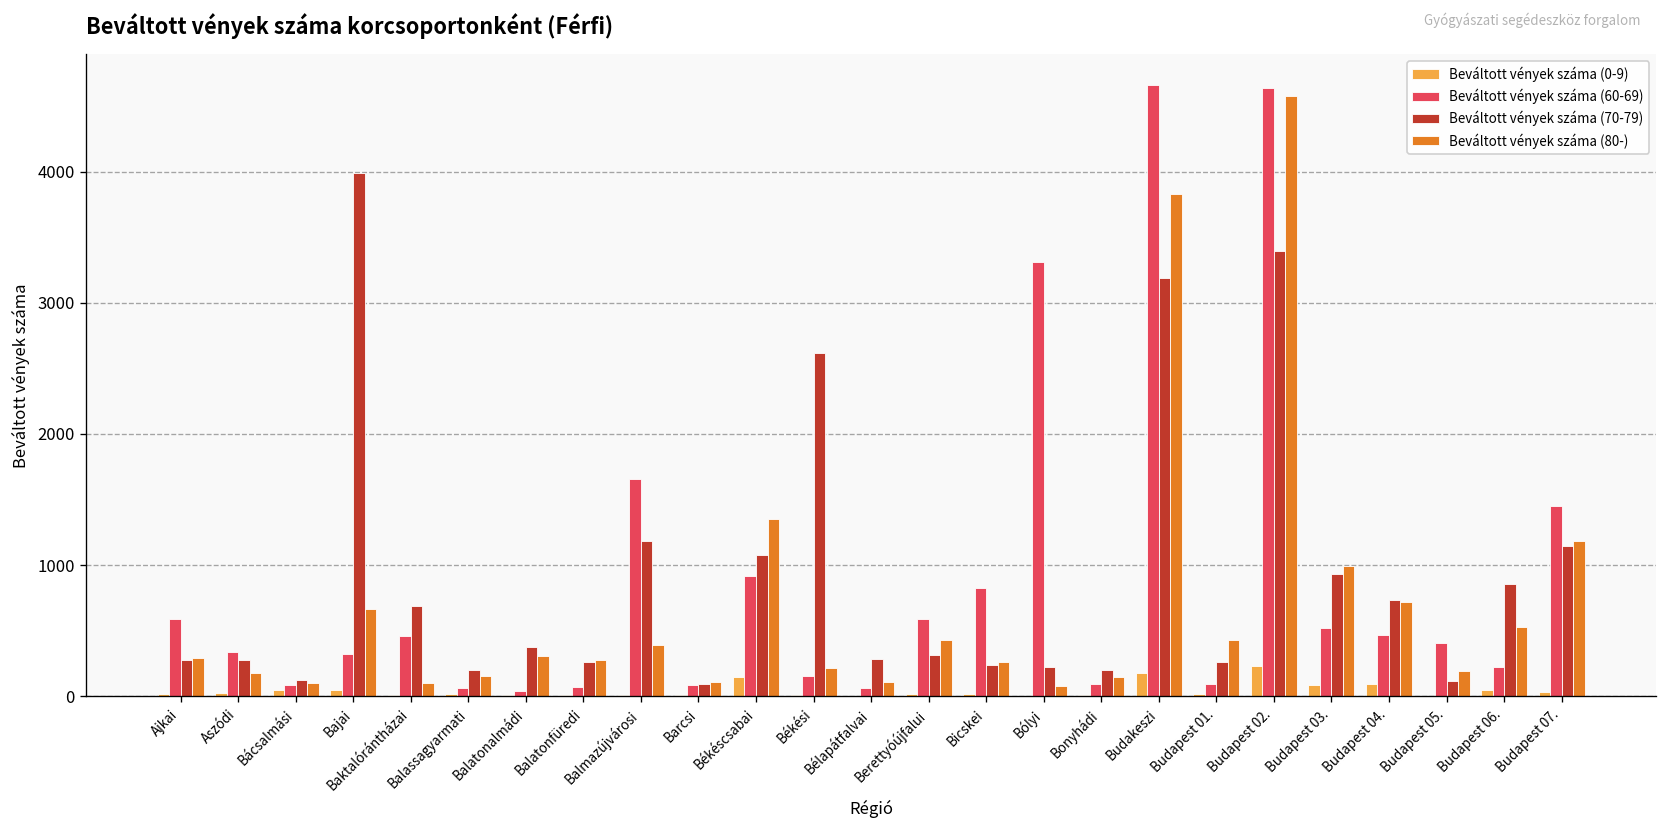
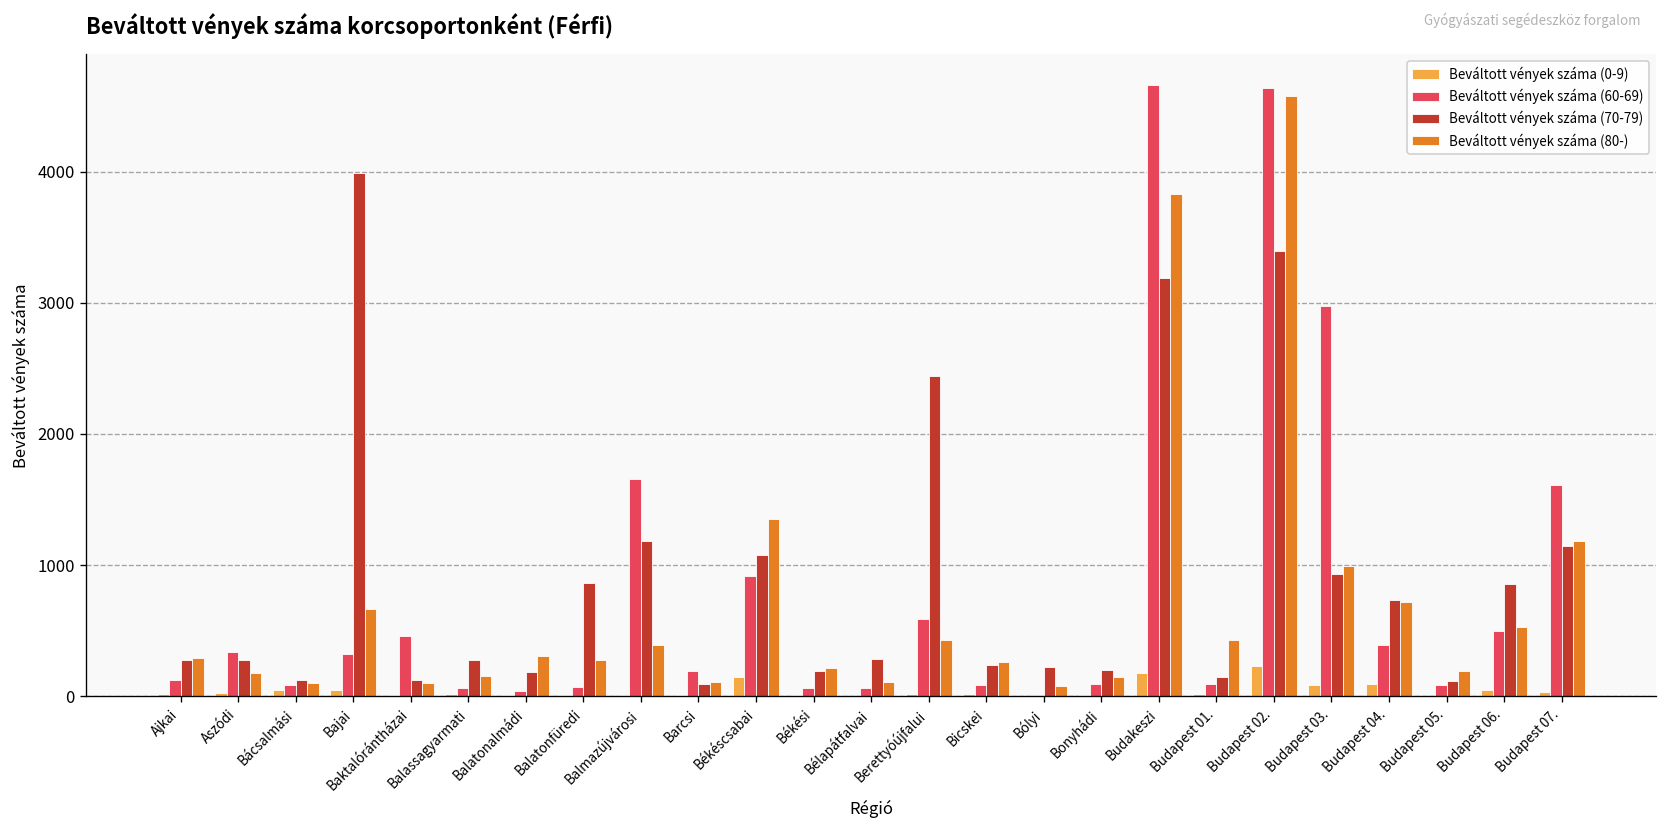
Beváltott vények száma (60-69), Ajkai: 580 -> 120
Beváltott vények száma (70-79), Baktalórántházai: 690 -> 120
Beváltott vények száma (70-79), Balassagyarmati: 200 -> 270
Beváltott vények száma (70-79), Balatonalmádi: 370 -> 180
Beváltott vények száma (70-79), Balatonfüredi: 260 -> 860
Beváltott vények száma (60-69), Barcsi: 80 -> 190
Beváltott vények száma (60-69), Békési: 150 -> 60
Beváltott vények száma (70-79), Békési: 2620 -> 190
Beváltott vények száma (70-79), Berettyóújfalui: 310 -> 2440
Beváltott vények száma (60-69), Bicskei: 830 -> 80
Beváltott vények száma (60-69), Bólyi: 3310 -> 10
Beváltott vények száma (70-79), Budapest 01.: 260 -> 150
Beváltott vények száma (60-69), Budapest 03.: 520 -> 2980
Beváltott vények száma (60-69), Budapest 04.: 470 -> 390
Beváltott vények száma (60-69), Budapest 05.: 410 -> 80
Beváltott vények száma (60-69), Budapest 06.: 220 -> 490
Beváltott vények száma (60-69), Budapest 07.: 1450 -> 1610
